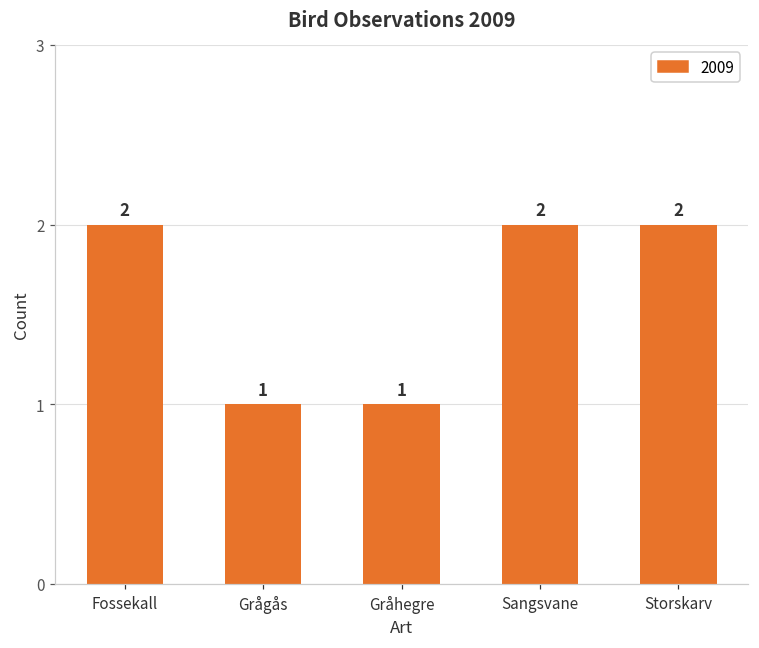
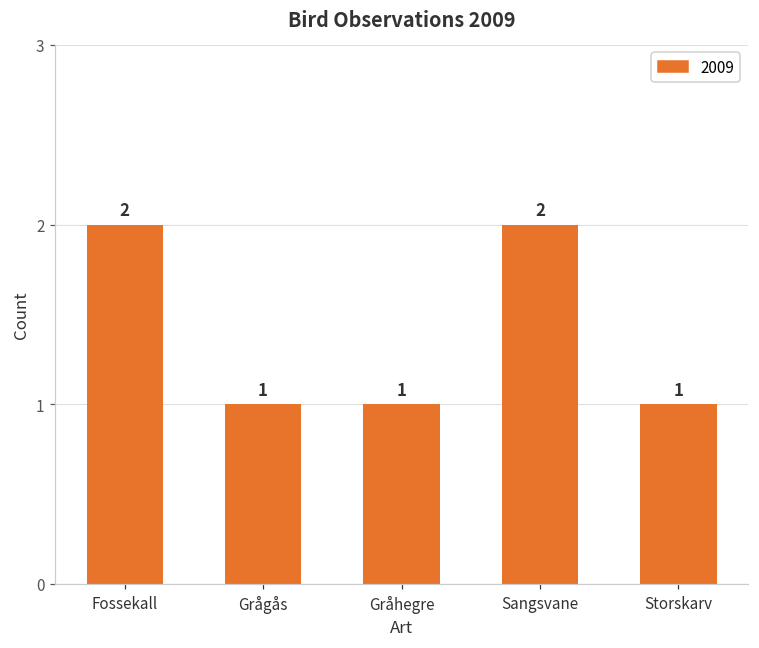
Storskarv: 2 -> 1
